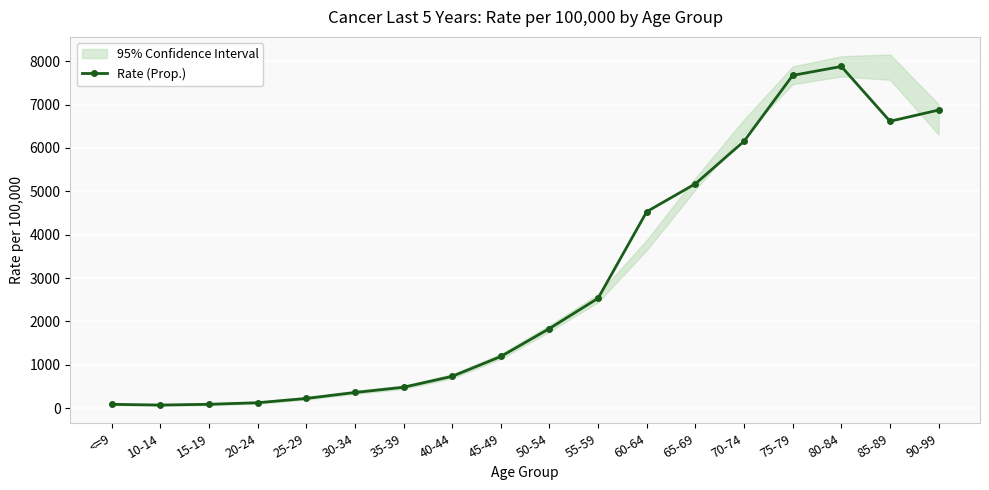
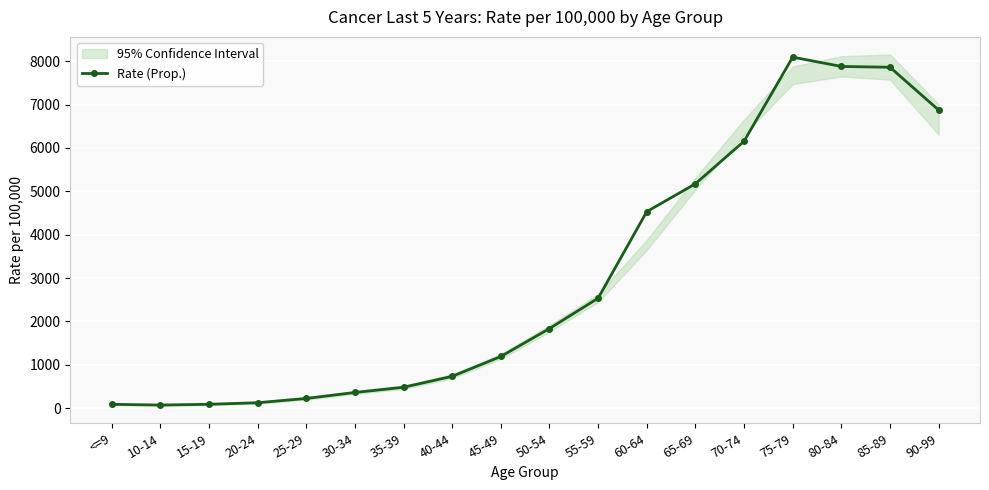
Rate (Prop.), 75-79: 7700 -> 8100
Rate (Prop.), 85-89: 6600 -> 7900
